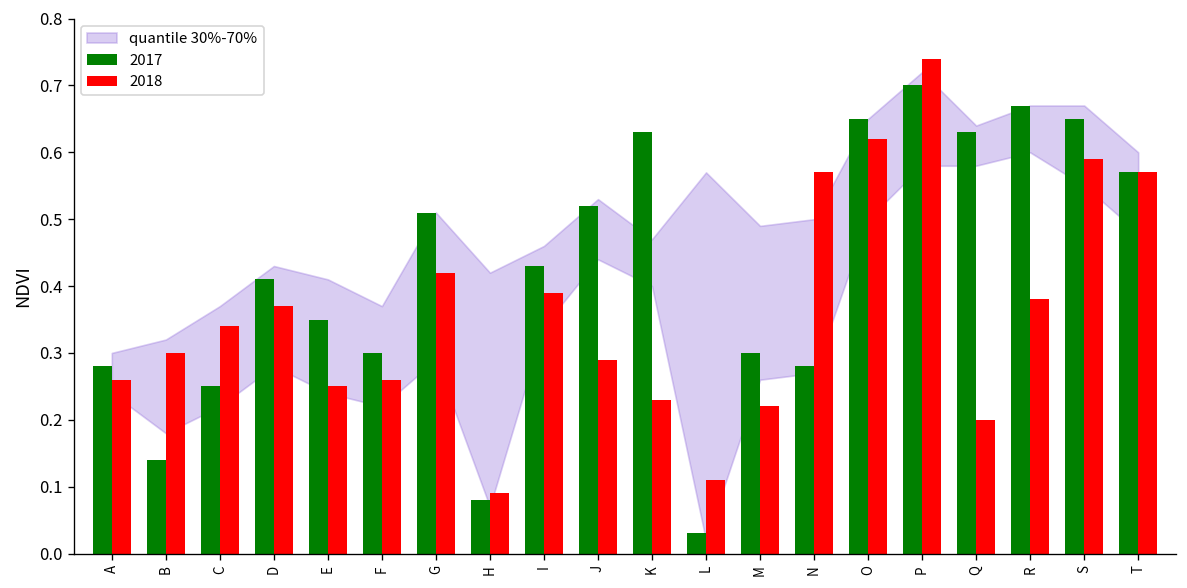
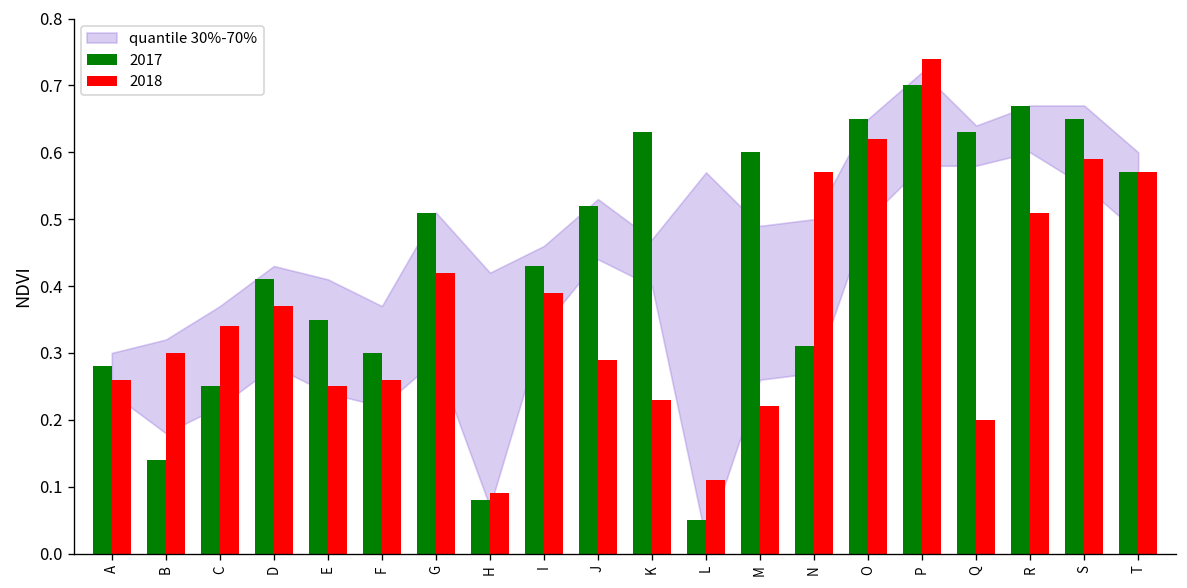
2017, L: 0.03 -> 0.05
2017, M: 0.3 -> 0.6
2017, N: 0.28 -> 0.31
2018, R: 0.38 -> 0.51
